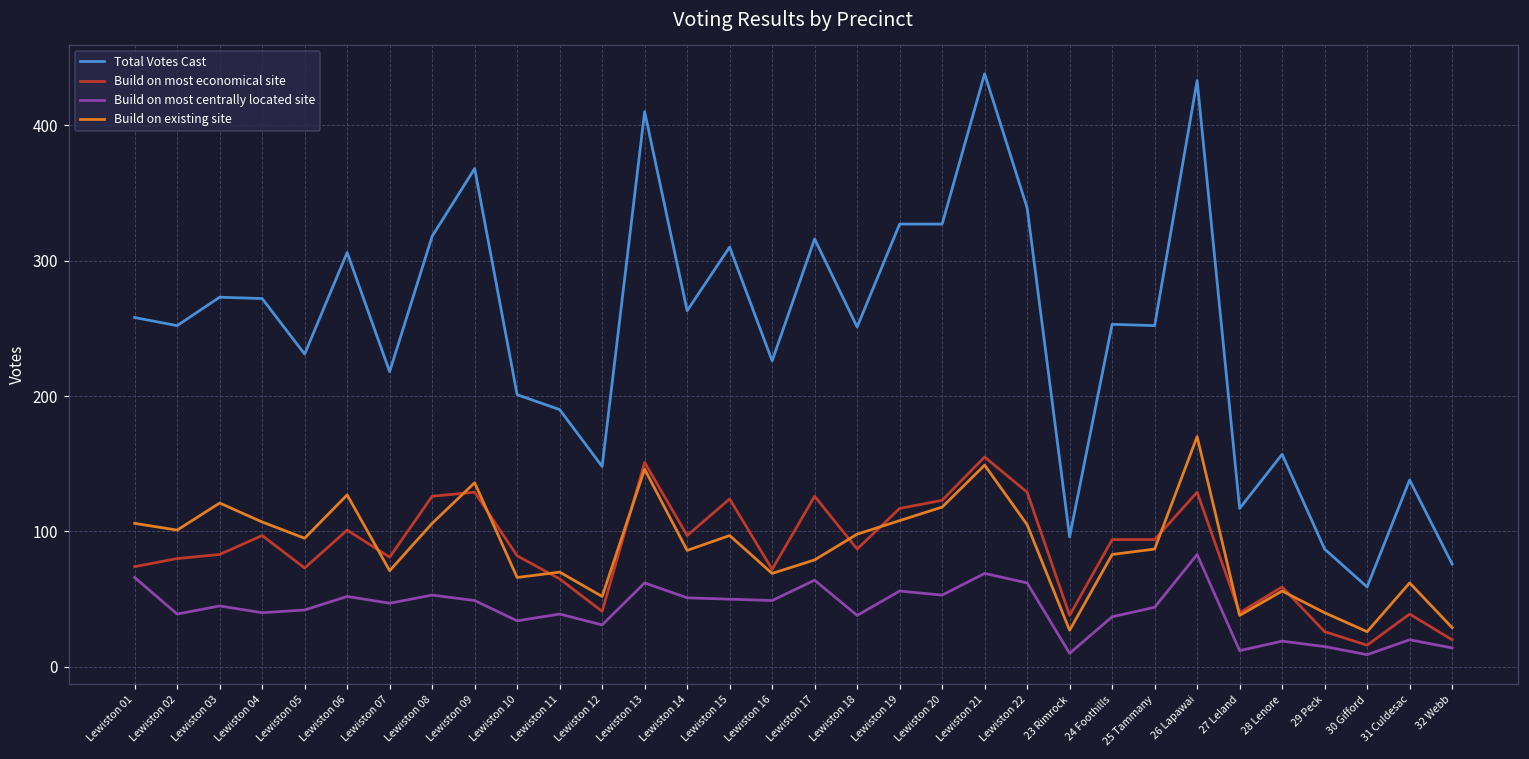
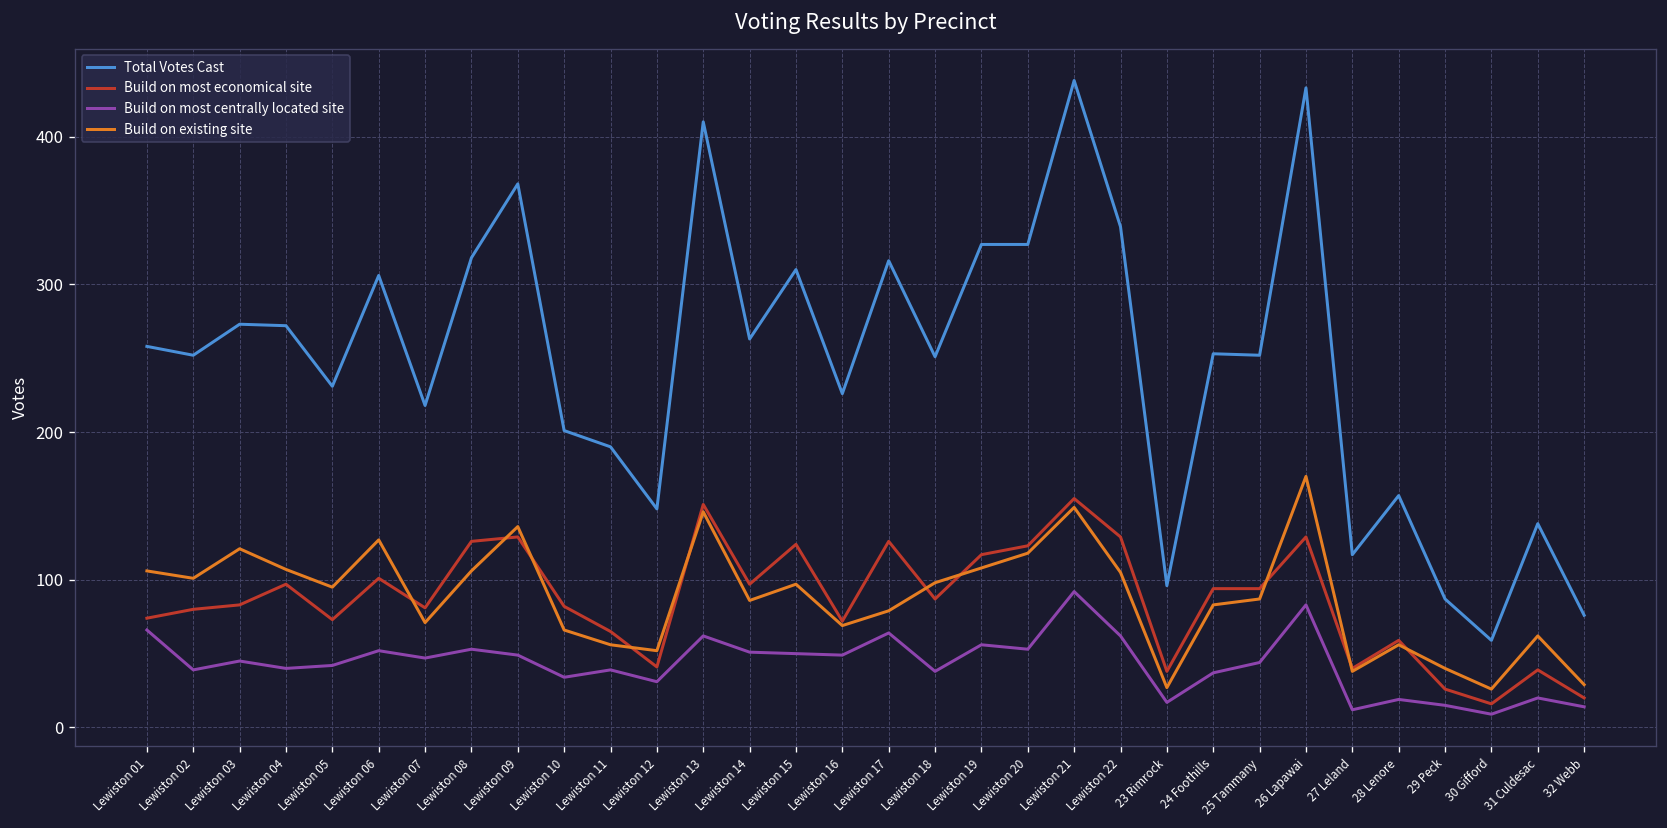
Build on existing site, Lewiston 11: 70 -> 56
Build on most centrally located site, Lewiston 21: 69 -> 92
Build on most centrally located site, 23 Rimrock: 10 -> 17
